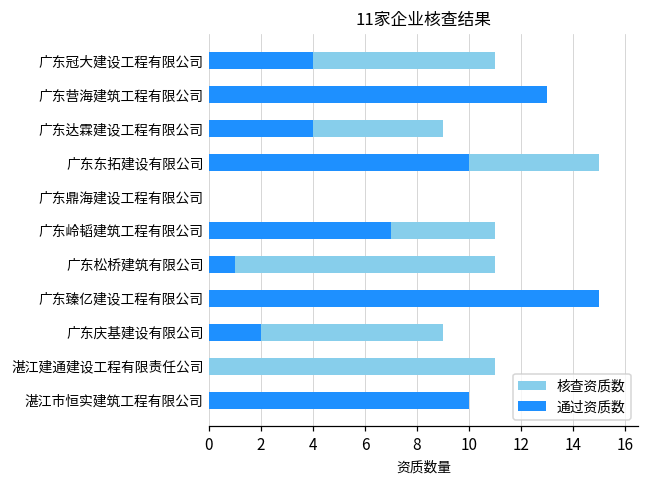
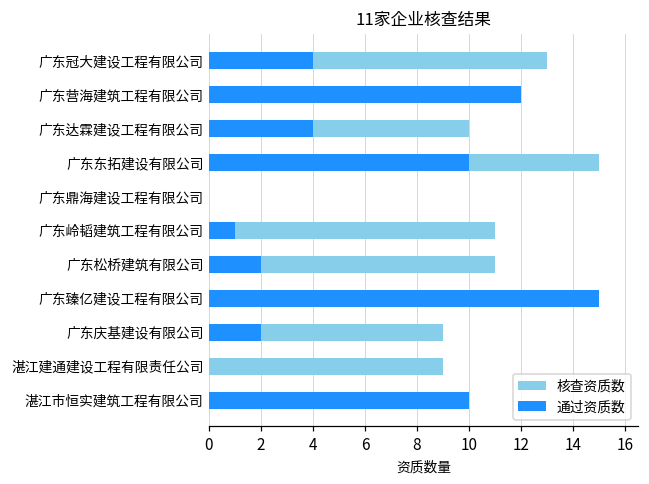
核查资质数, 广东冠大建设工程有限公司: 11 -> 13
通过资质数, 广东营海建筑工程有限公司: 13 -> 12
核查资质数, 广东达霖建设工程有限公司: 9 -> 10
通过资质数, 广东岭韬建筑工程有限公司: 7 -> 1
通过资质数, 广东松桥建筑有限公司: 1 -> 2
核查资质数, 湛江建通建设工程有限责任公司: 11 -> 9
